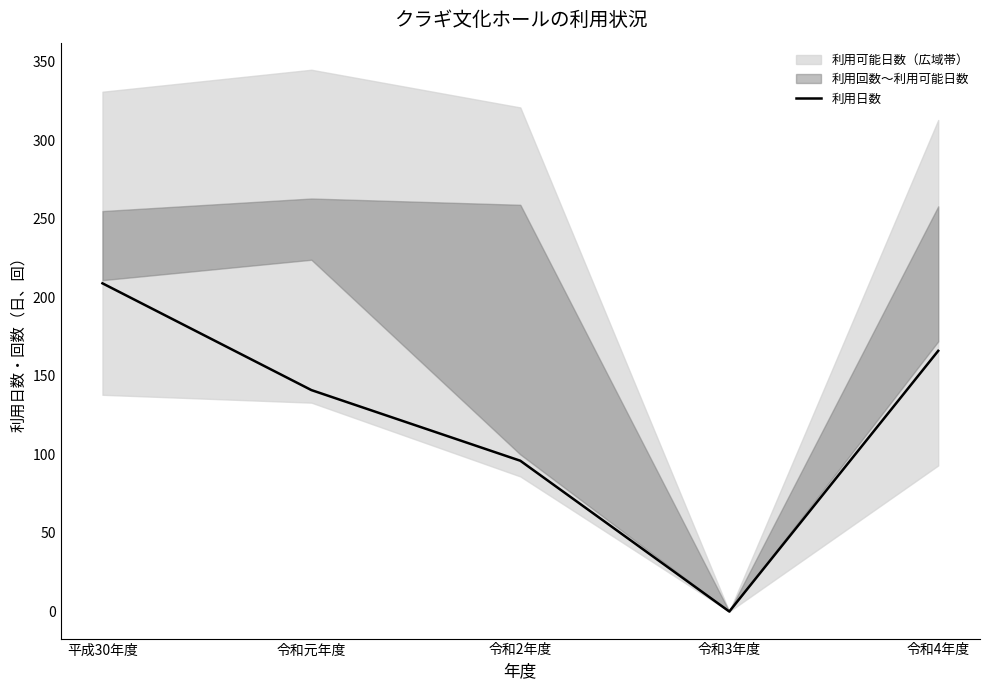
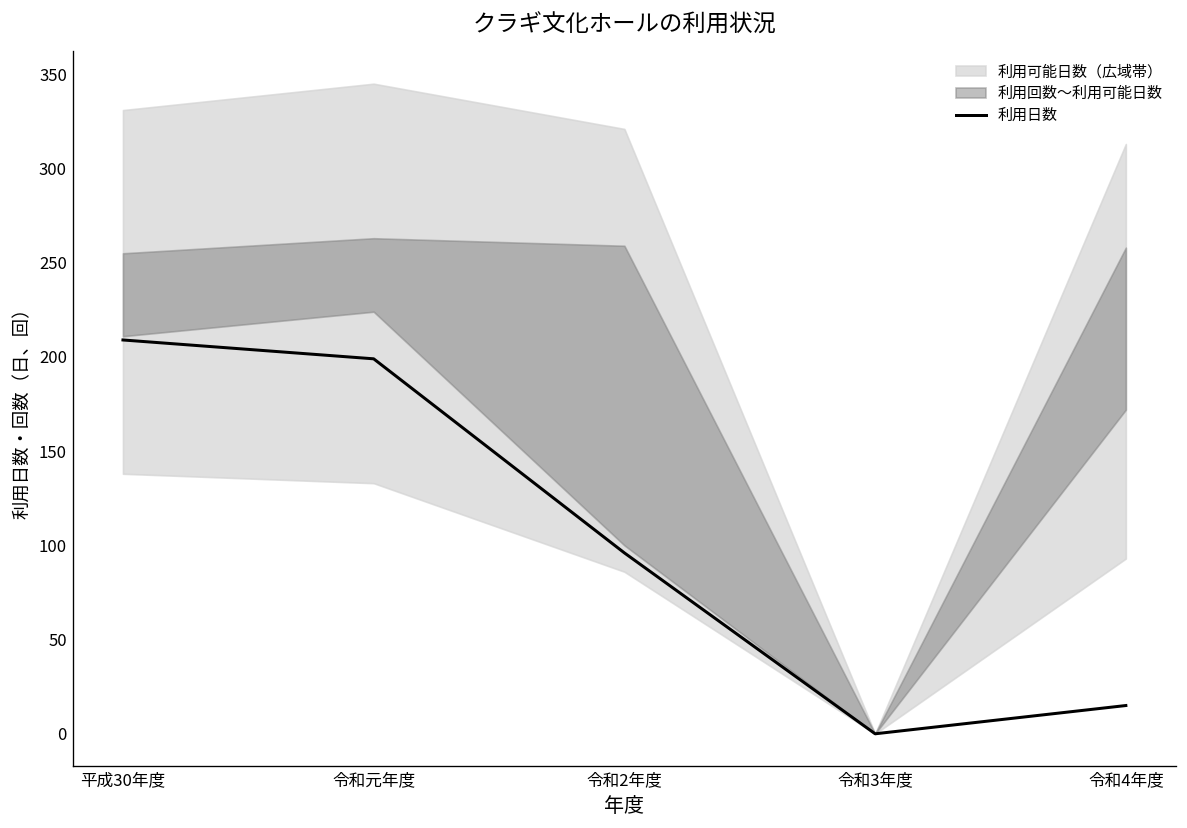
利用日数, 令和元年度: 141 -> 199
利用日数, 令和4年度: 166 -> 15
